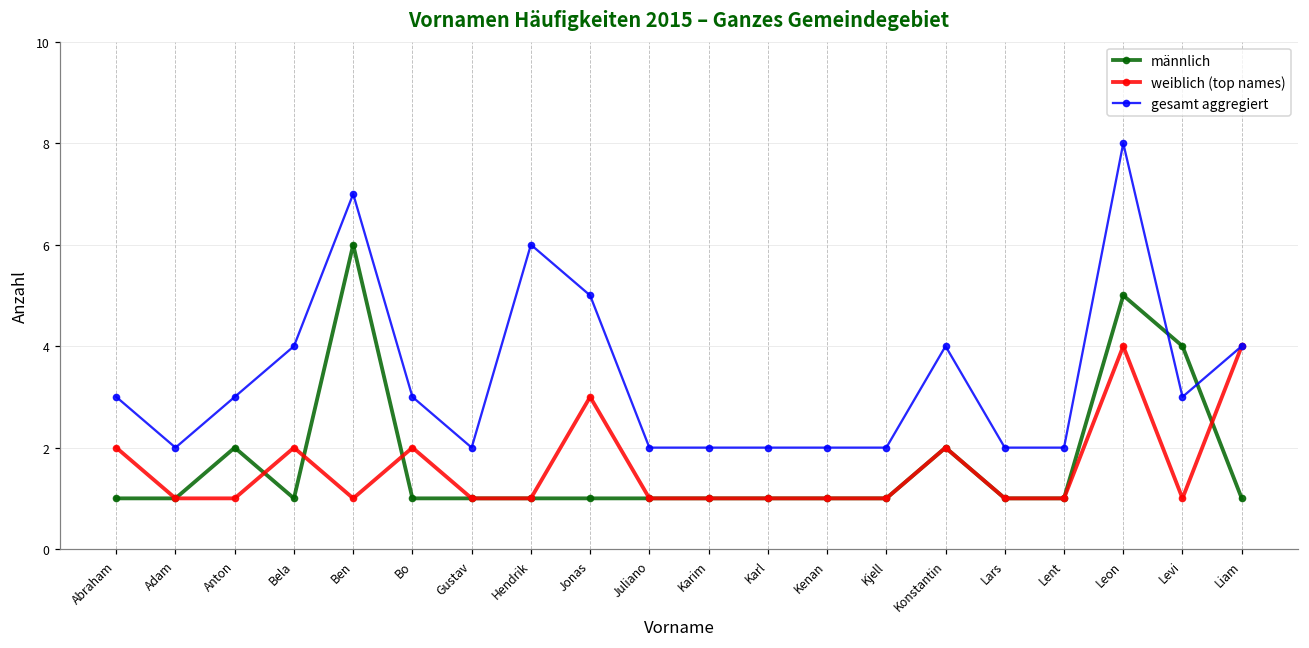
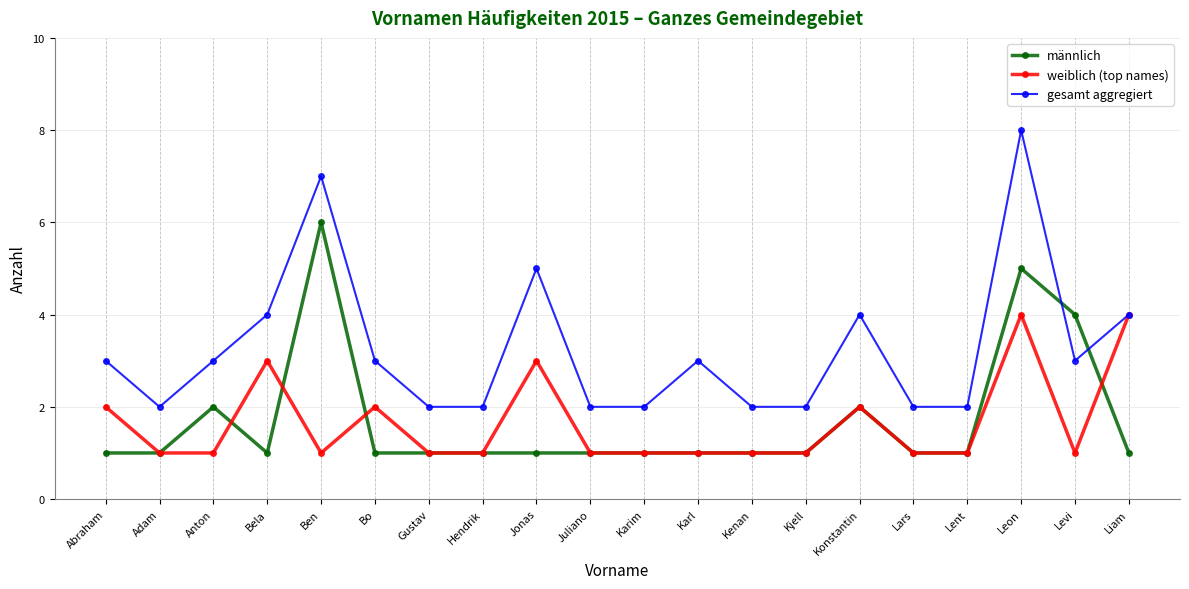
weiblich (top names), Bela: 2 -> 3
gesamt aggregiert, Hendrik: 6 -> 2
gesamt aggregiert, Karl: 2 -> 3
